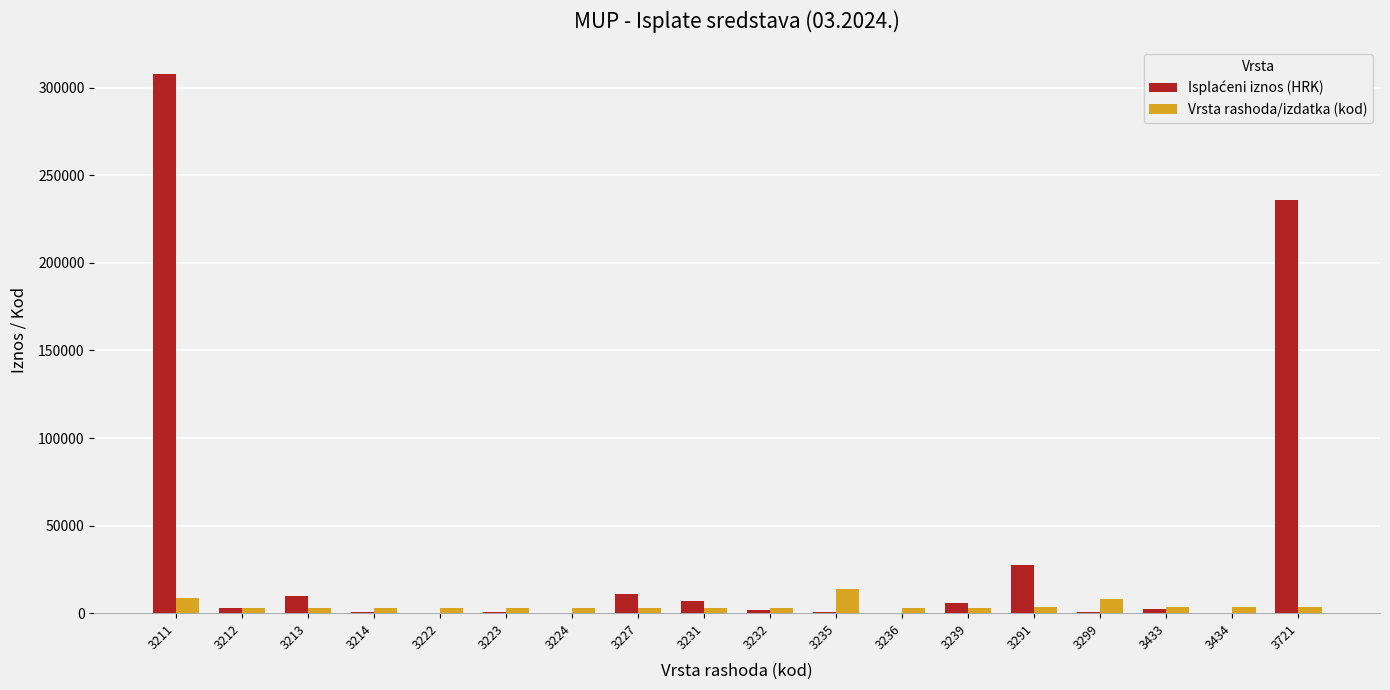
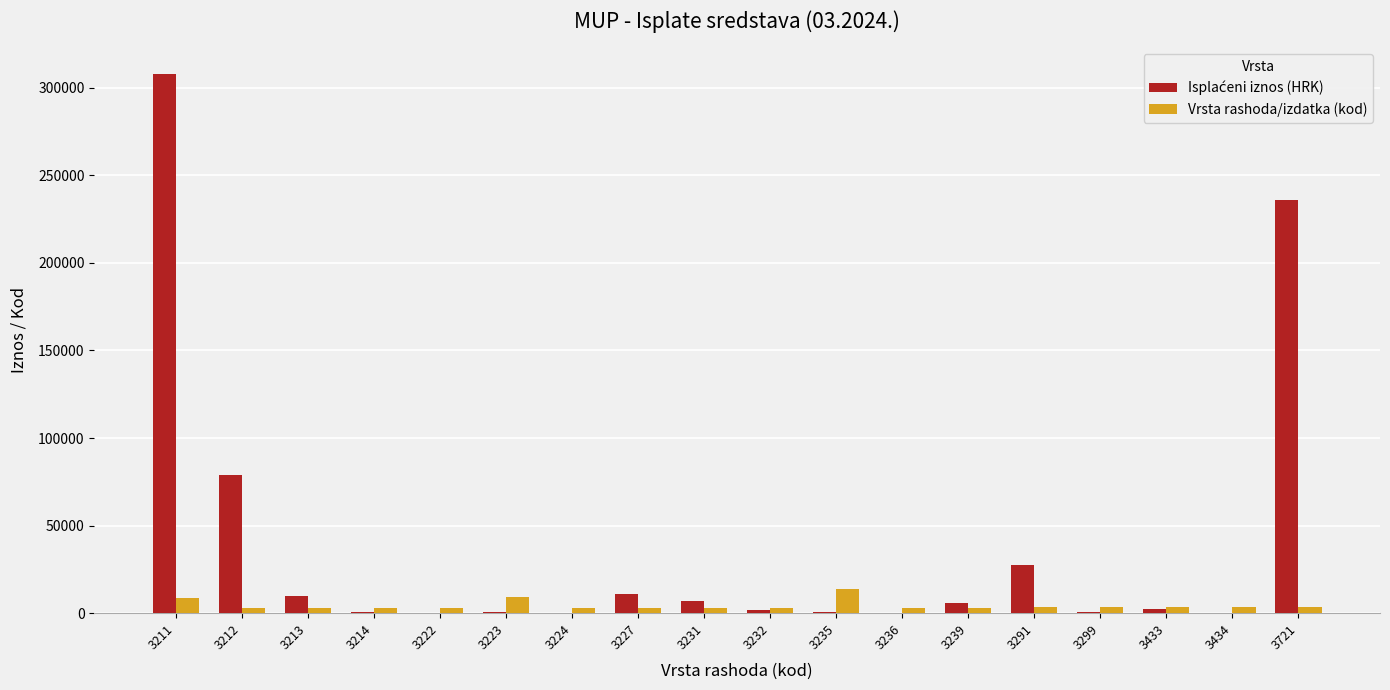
Isplaćeni iznos (HRK), 3212: 3000 -> 79000
Vrsta rashoda/izdatka (kod), 3223: 3000 -> 9000
Vrsta rashoda/izdatka (kod), 3299: 8000 -> 3000
